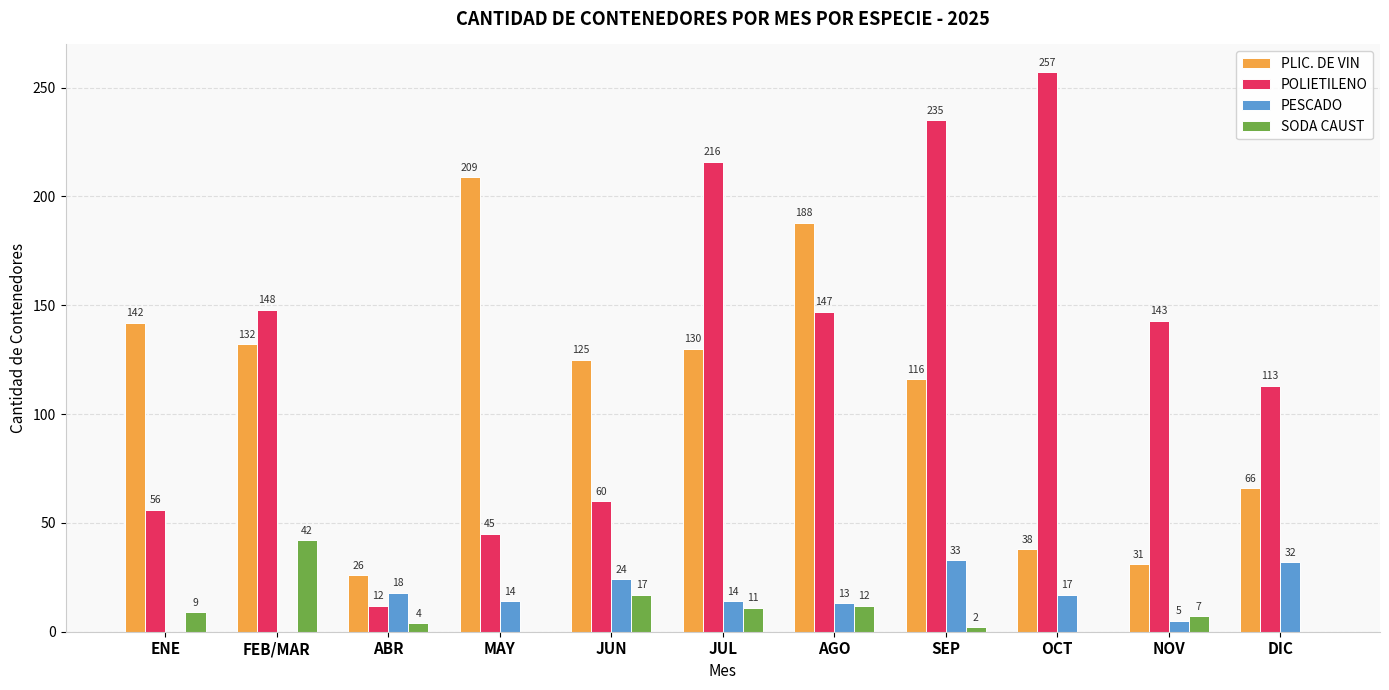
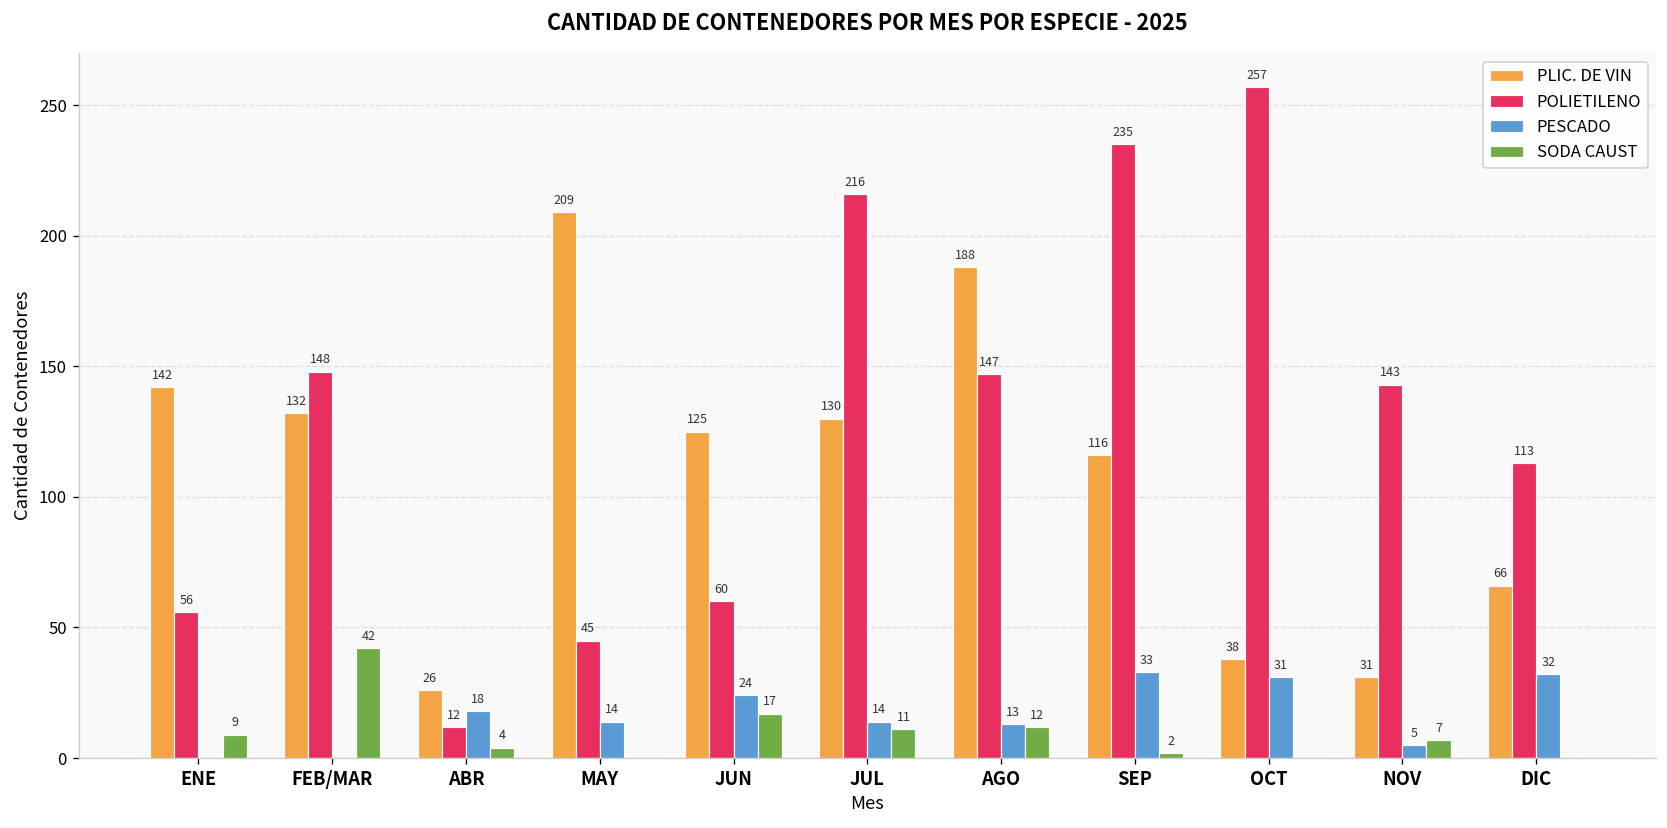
PESCADO, OCT: 17 -> 31
